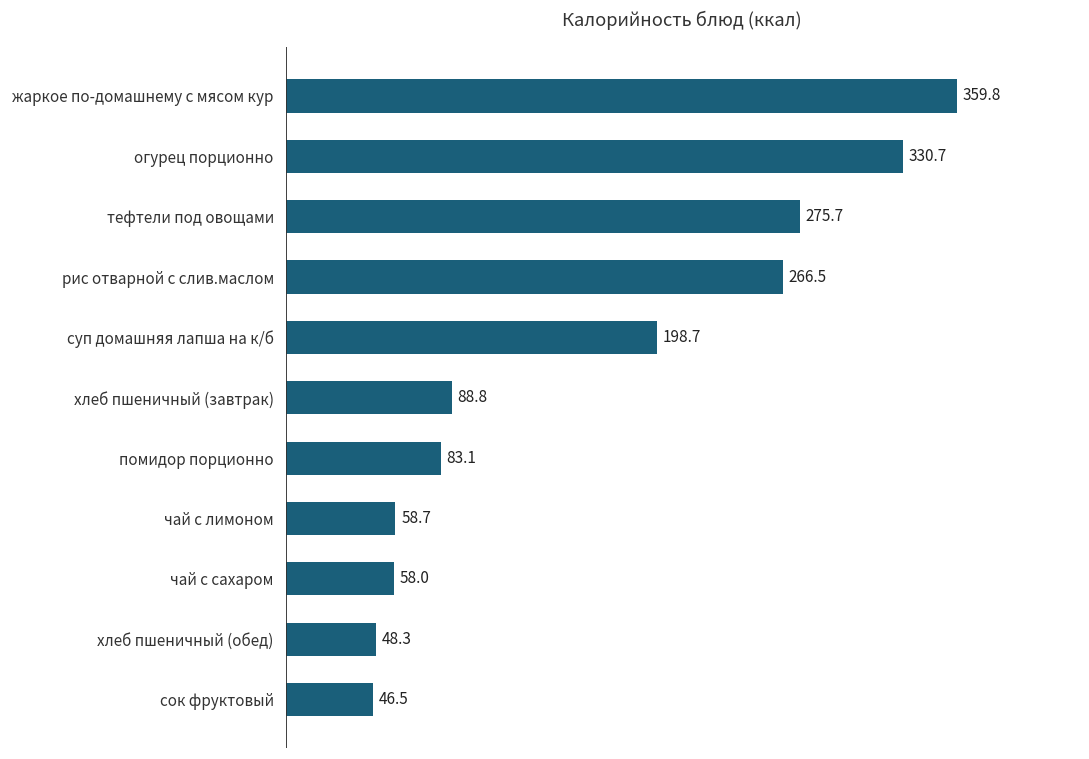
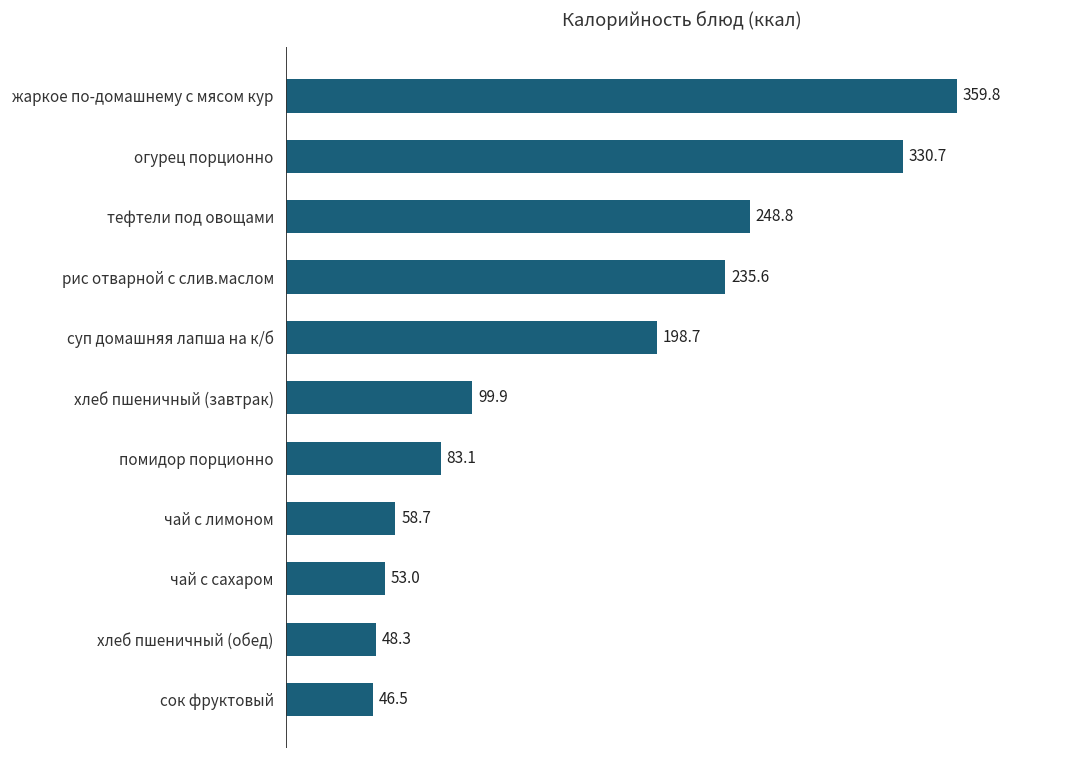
тефтели под овощами: 275.7 -> 248.8
рис отварной с слив.маслом: 266.5 -> 235.6
хлеб пшеничный (завтрак): 88.8 -> 99.9
чай с сахаром: 58.0 -> 53.0
